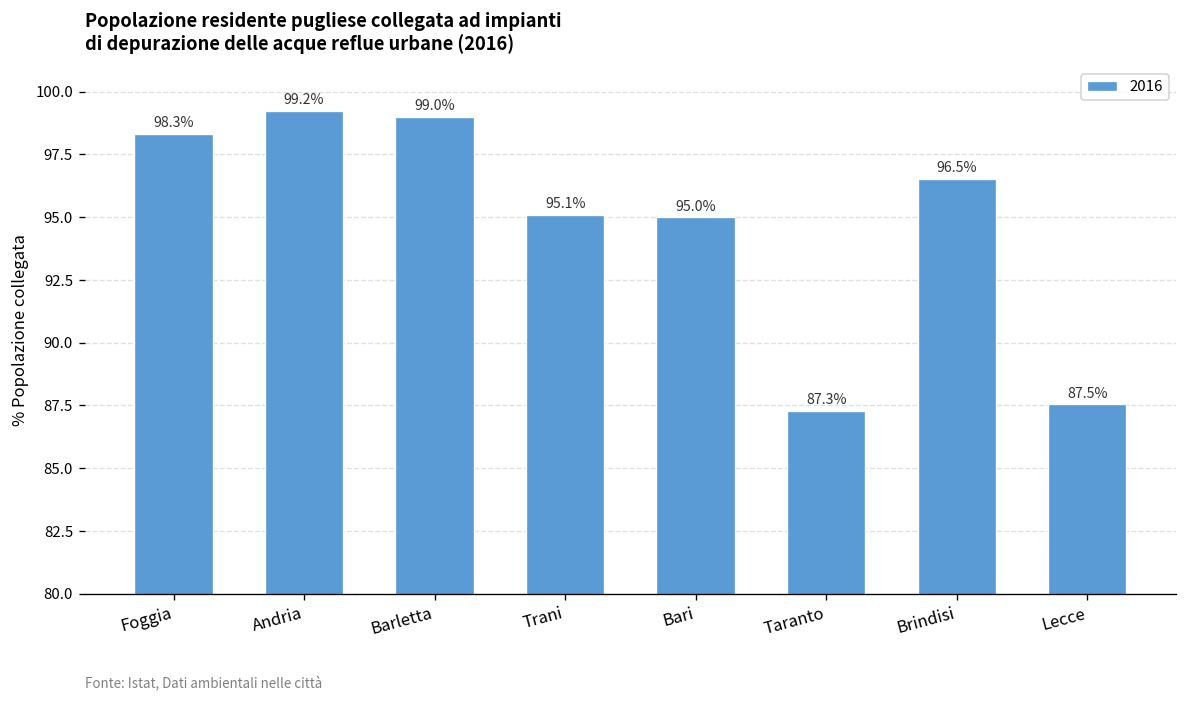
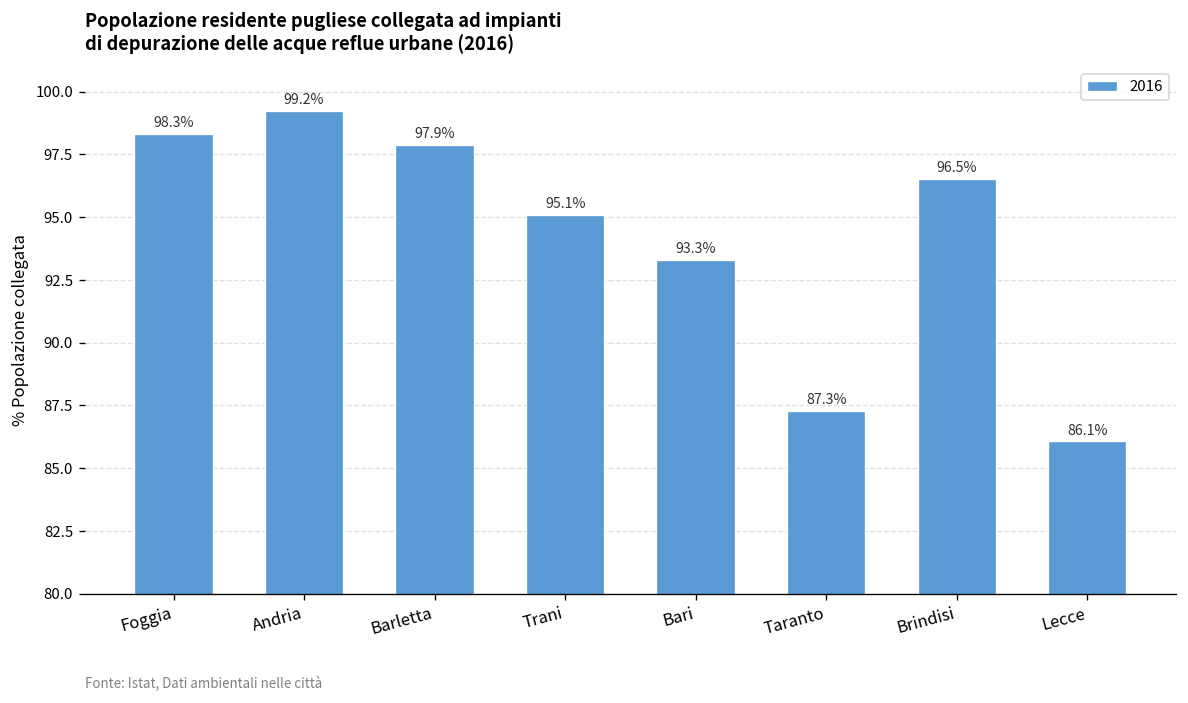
Barletta: 99.0% -> 97.9%
Bari: 95.0% -> 93.3%
Lecce: 87.5% -> 86.1%
